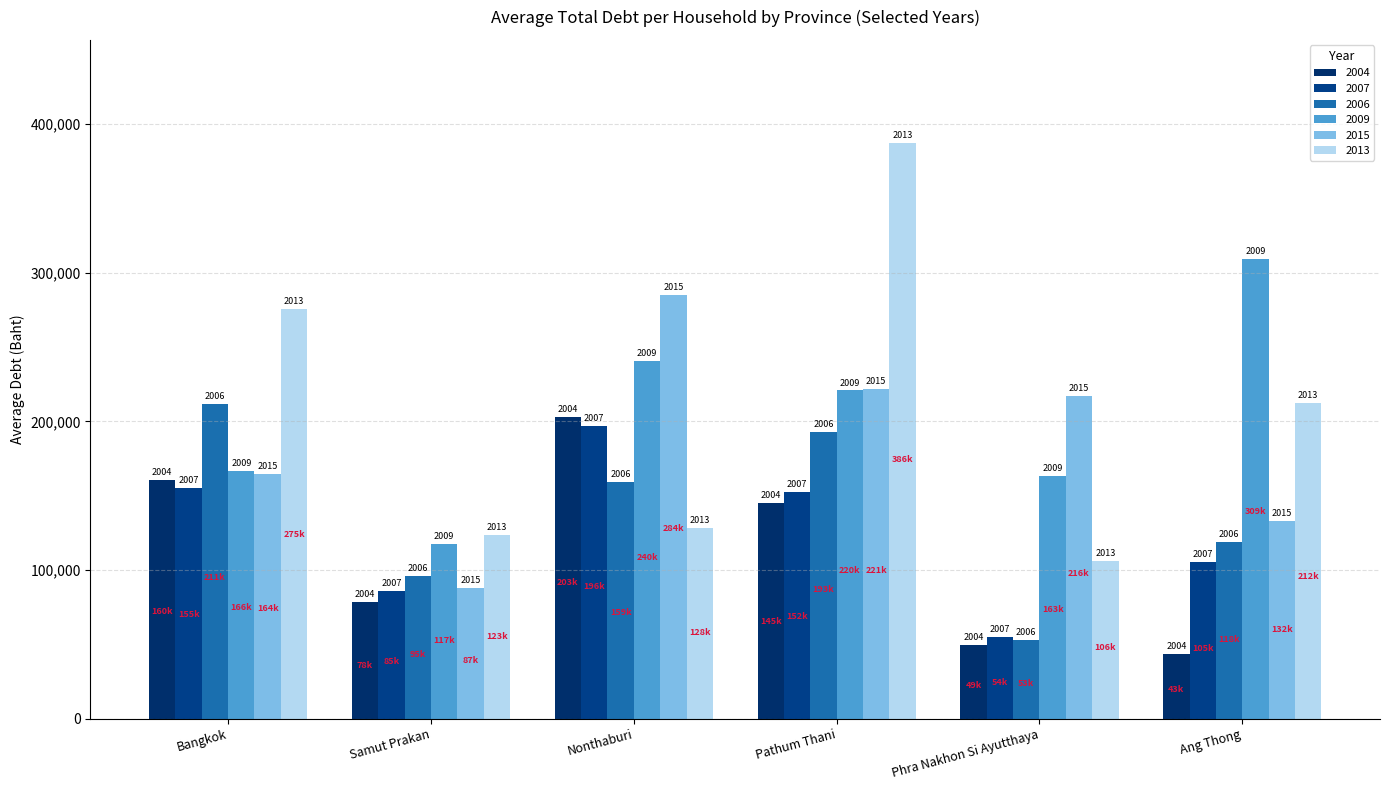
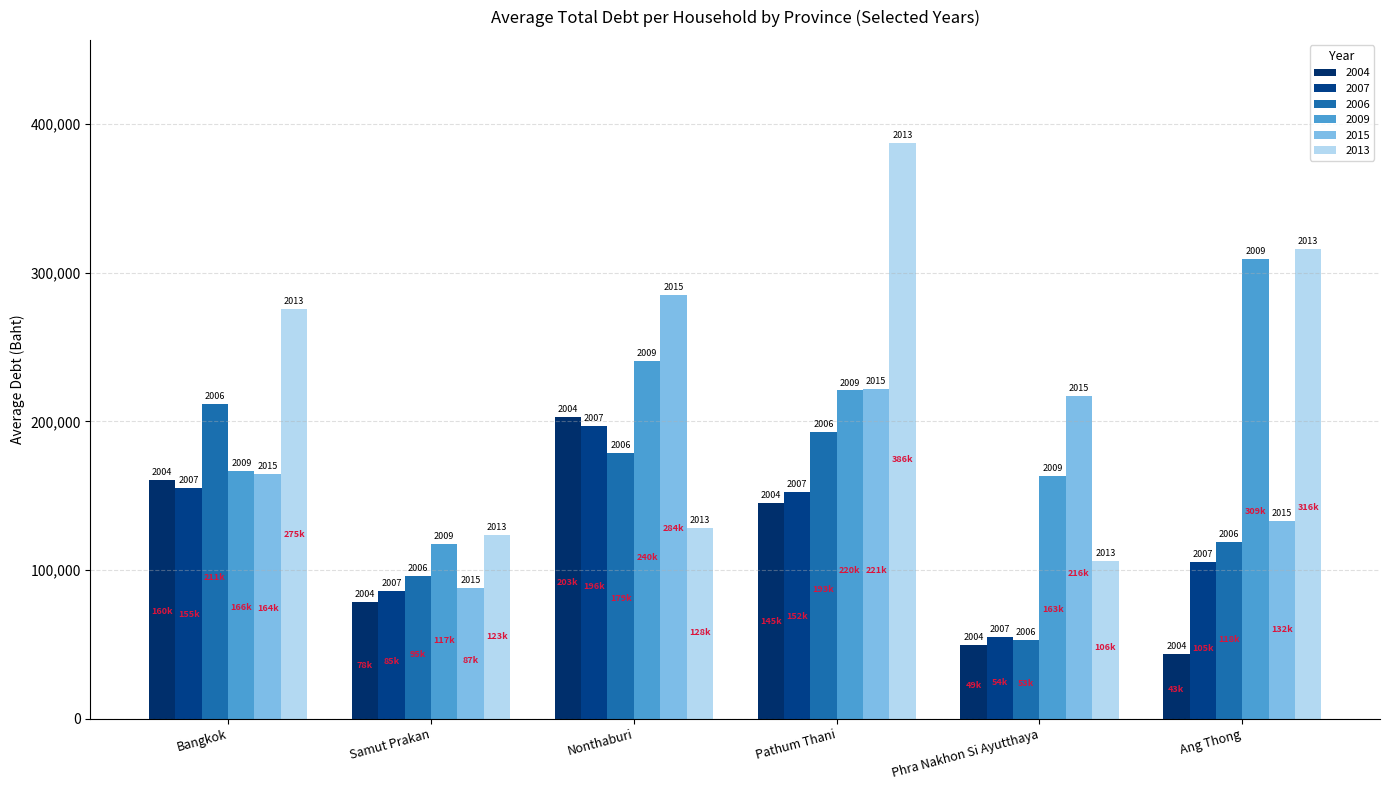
2006, Nonthaburi: 159k -> 179k
2013, Ang Thong: 212k -> 316k
